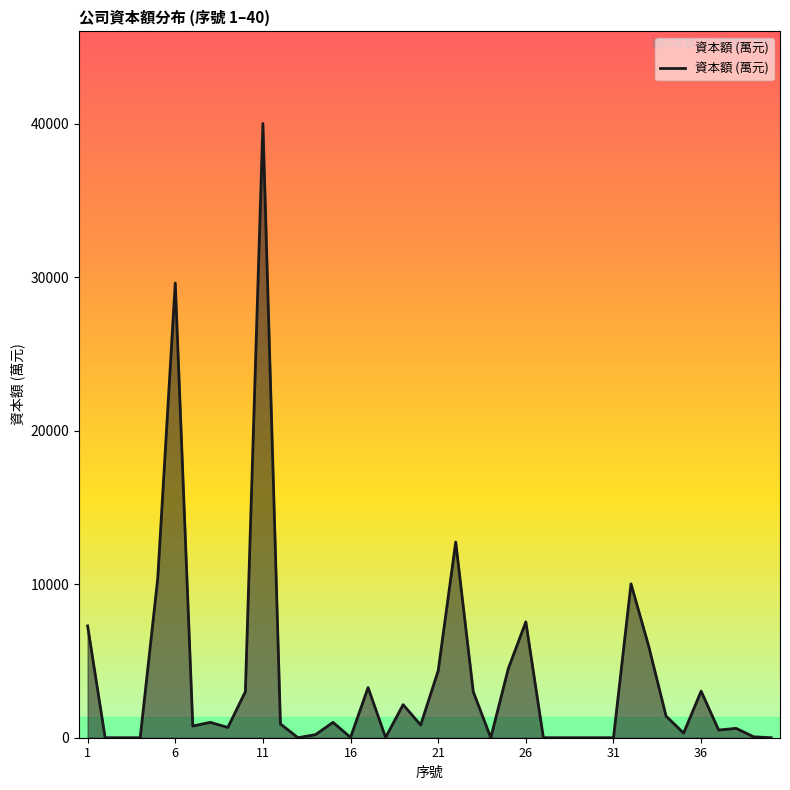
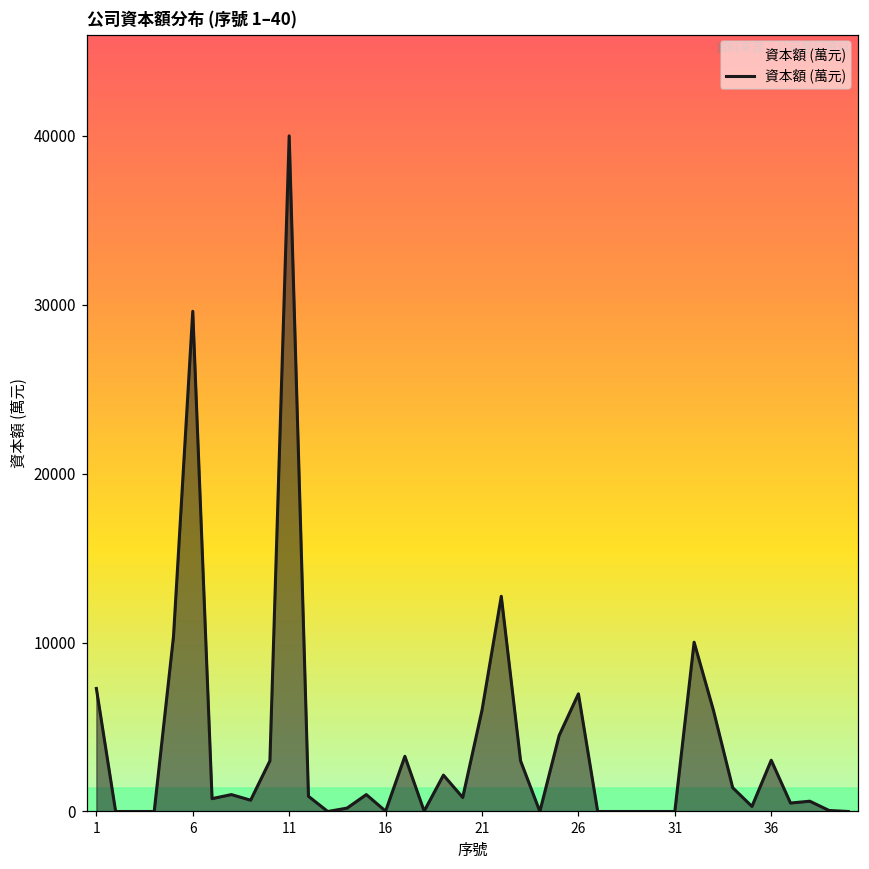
21: 4400 -> 6000
26: 7500 -> 7000
